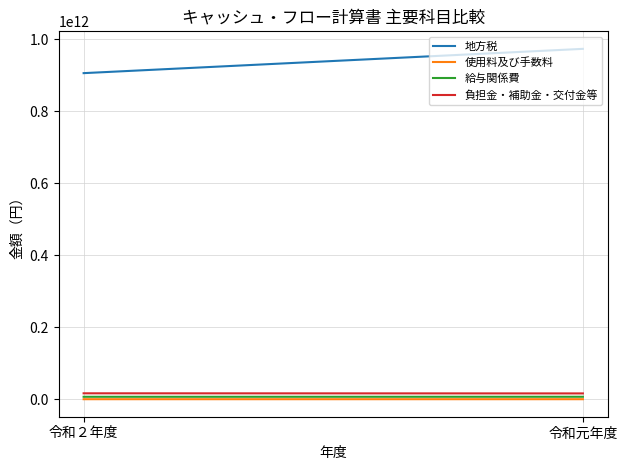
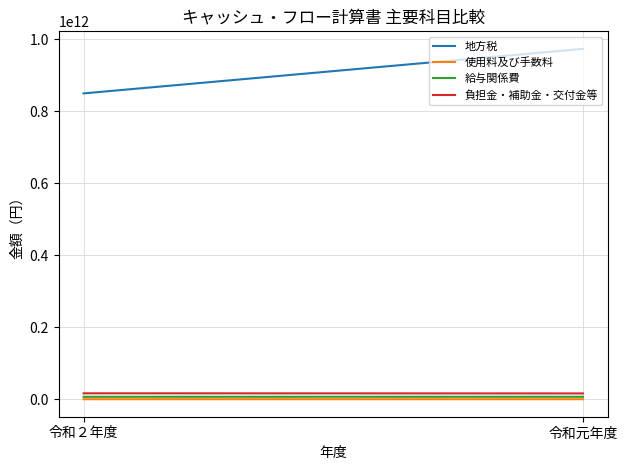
地方税, 令和２年度: 910000000000 -> 850000000000
